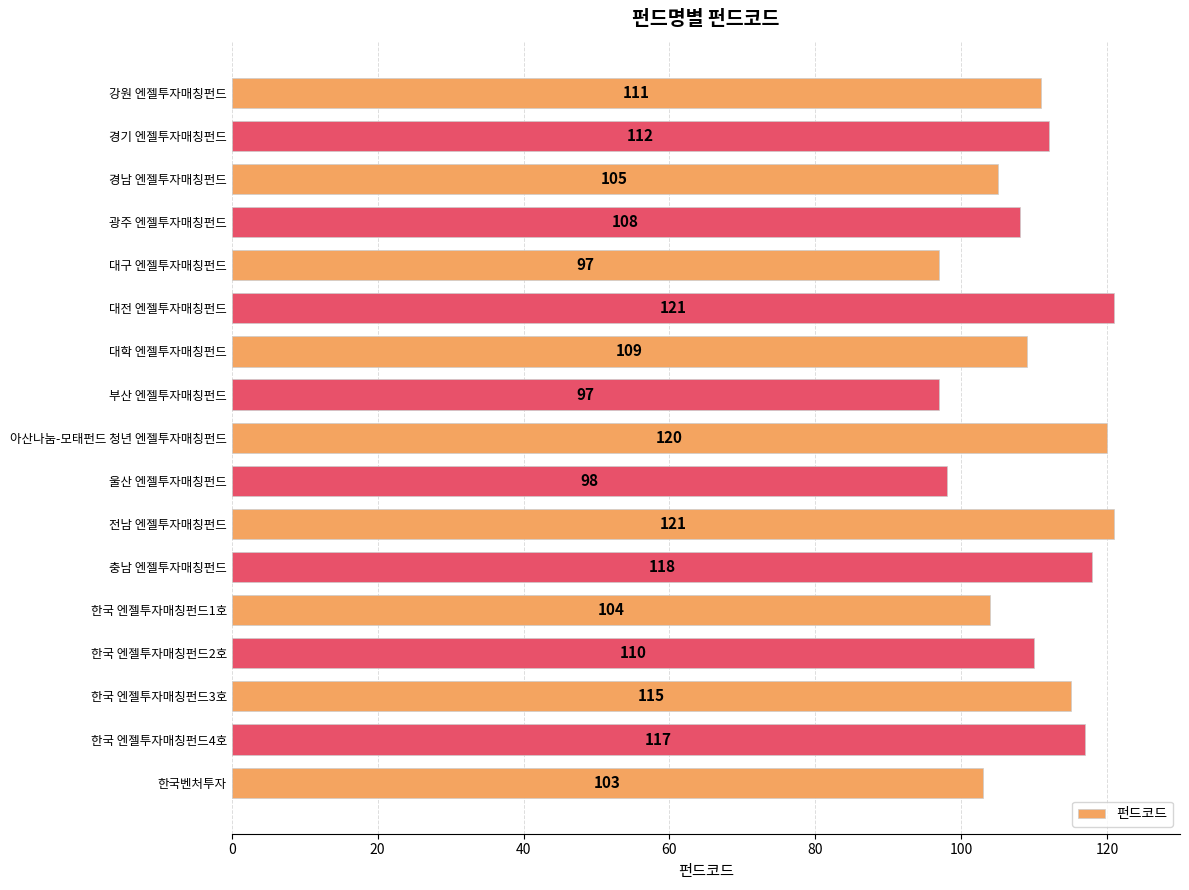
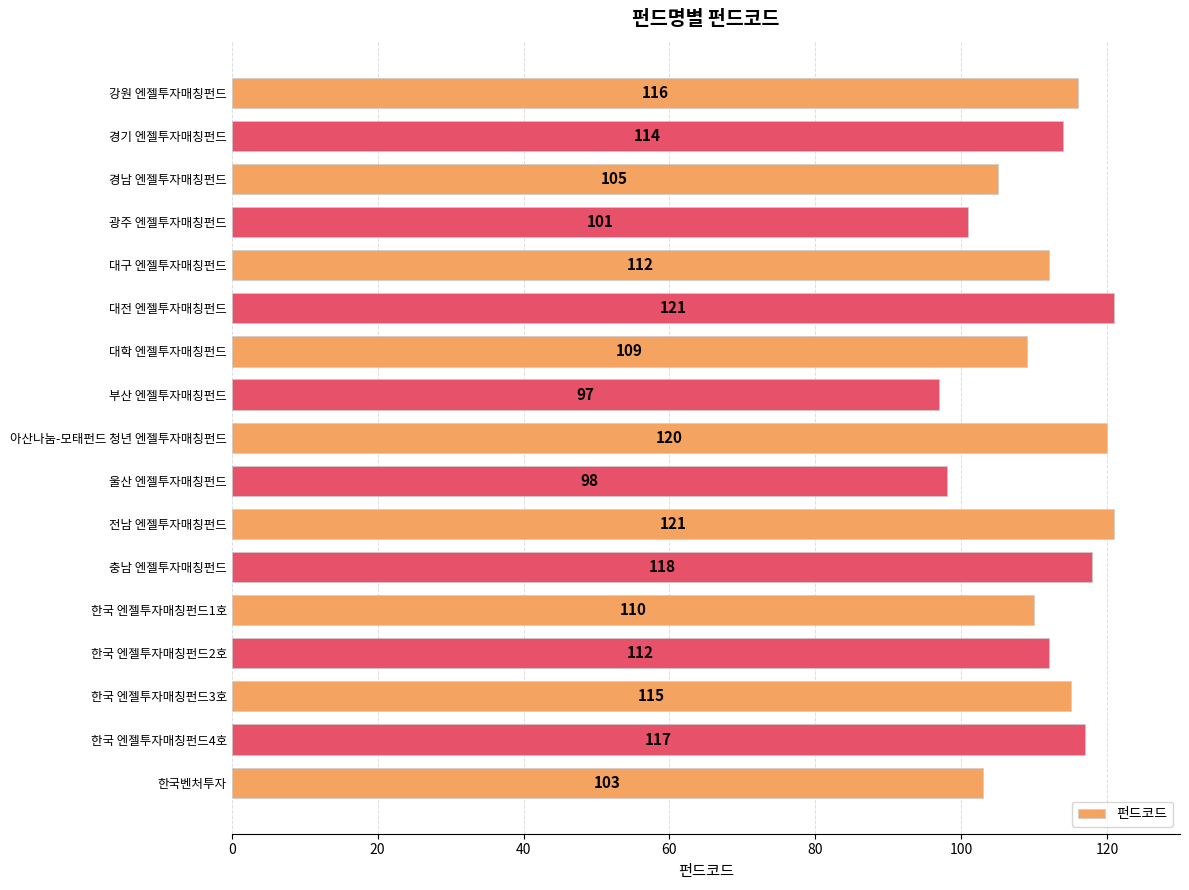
강원 엔젤투자매칭펀드: 111 -> 116
경기 엔젤투자매칭펀드: 112 -> 114
광주 엔젤투자매칭펀드: 108 -> 101
대구 엔젤투자매칭펀드: 97 -> 112
한국 엔젤투자매칭펀드1호: 104 -> 110
한국 엔젤투자매칭펀드2호: 110 -> 112
